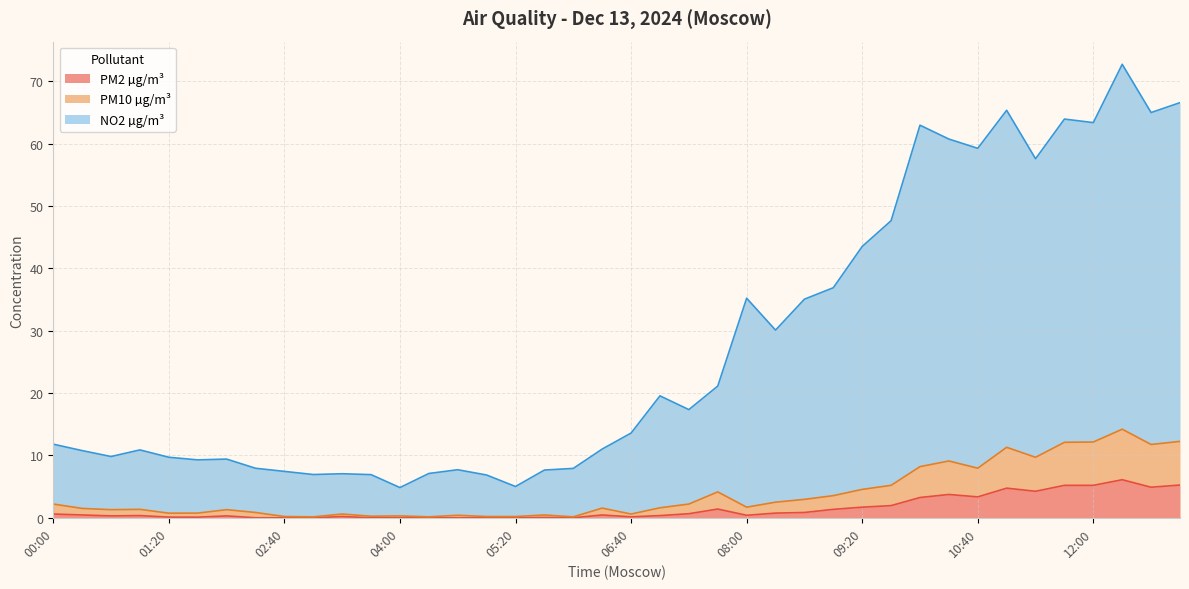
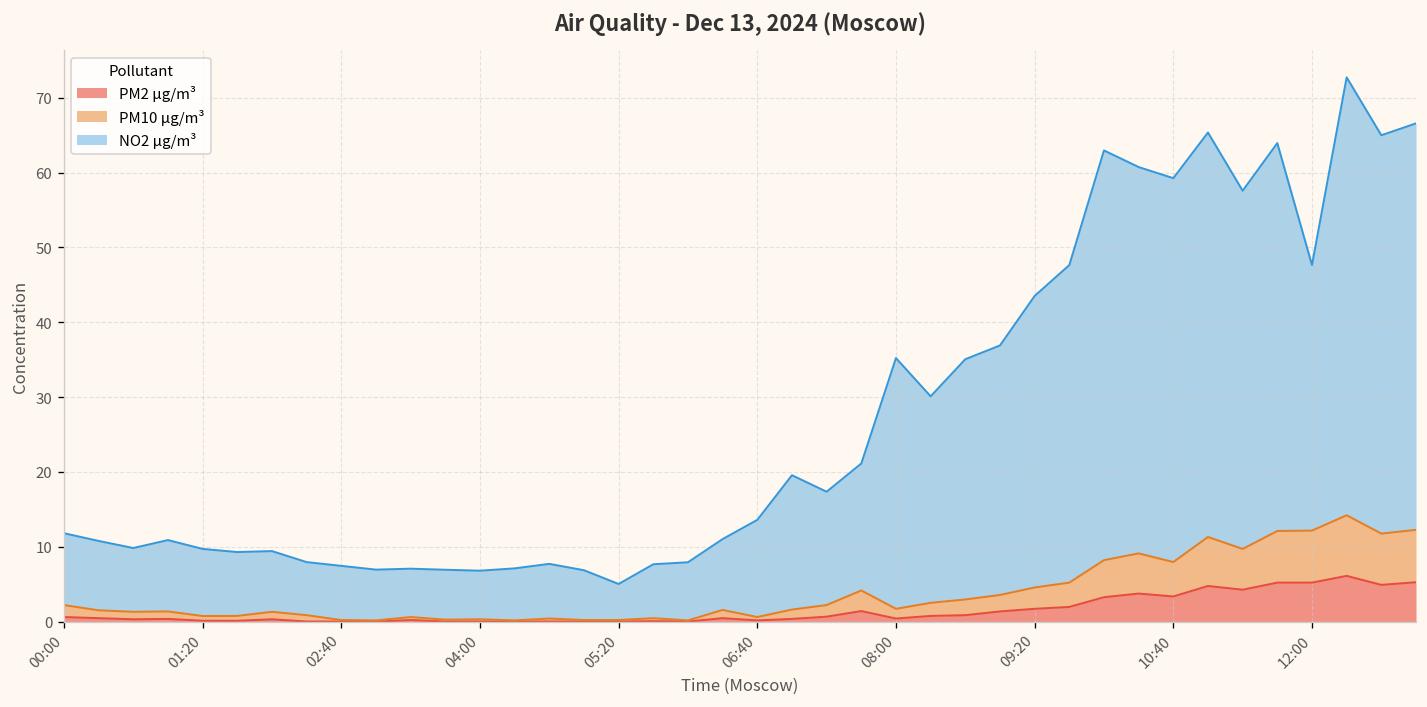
NO2 µg/m³, 04:00: 5 -> 6
NO2 µg/m³, 12:00: 51 -> 35
